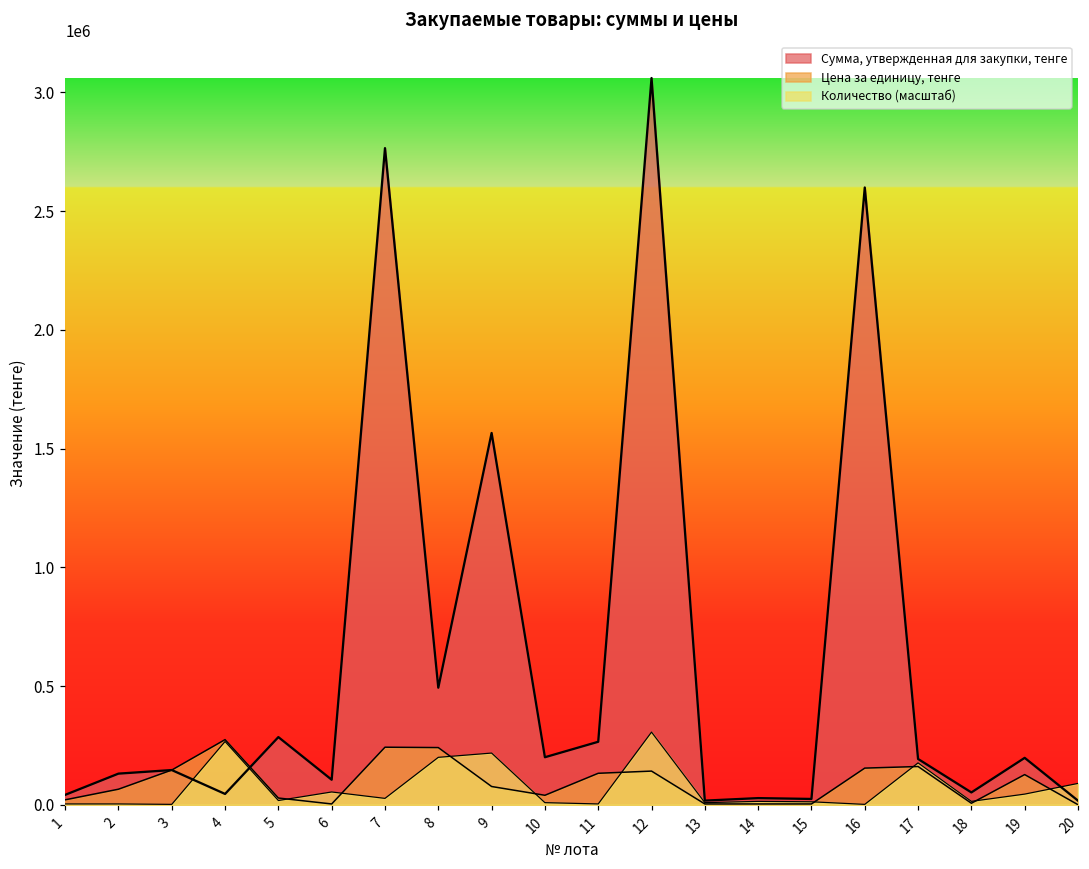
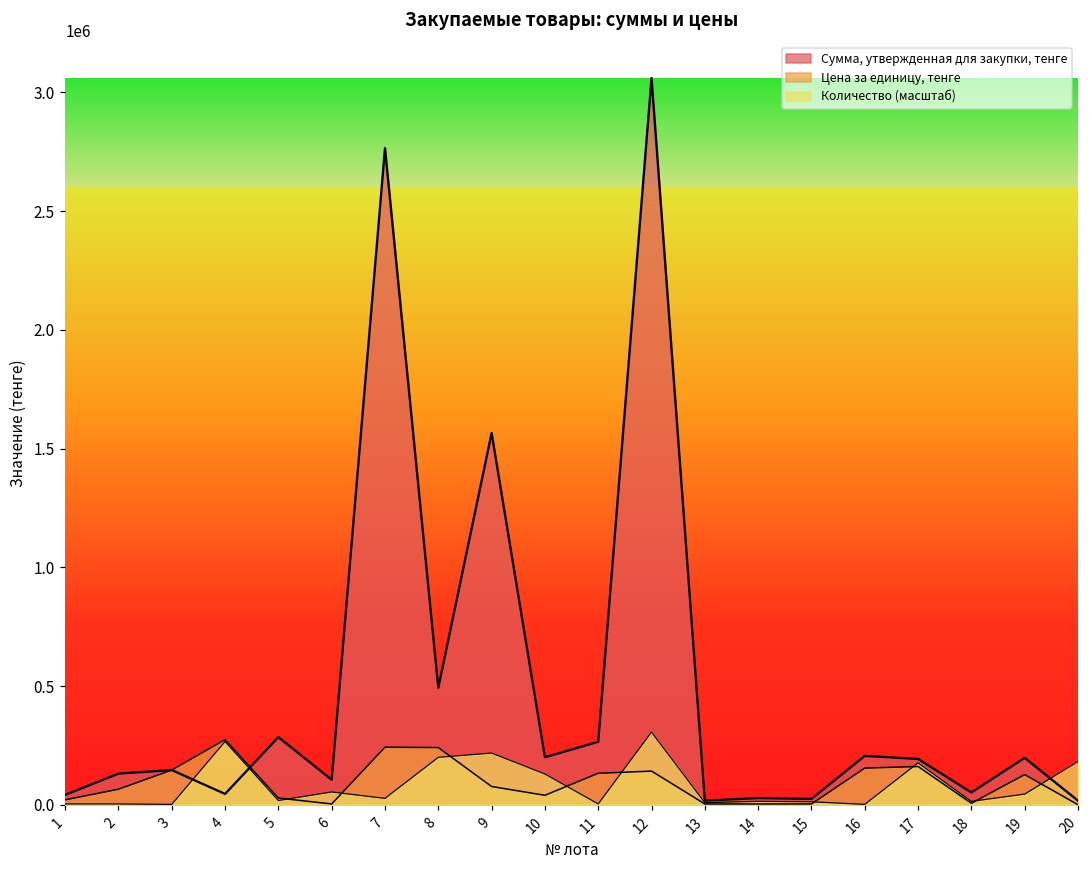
Количество (масштаб), 10: 10000 -> 130000
Сумма, утвержденная для закупки, тенге, 16: 2600000 -> 210000
Количество (масштаб), 20: 90000 -> 180000
